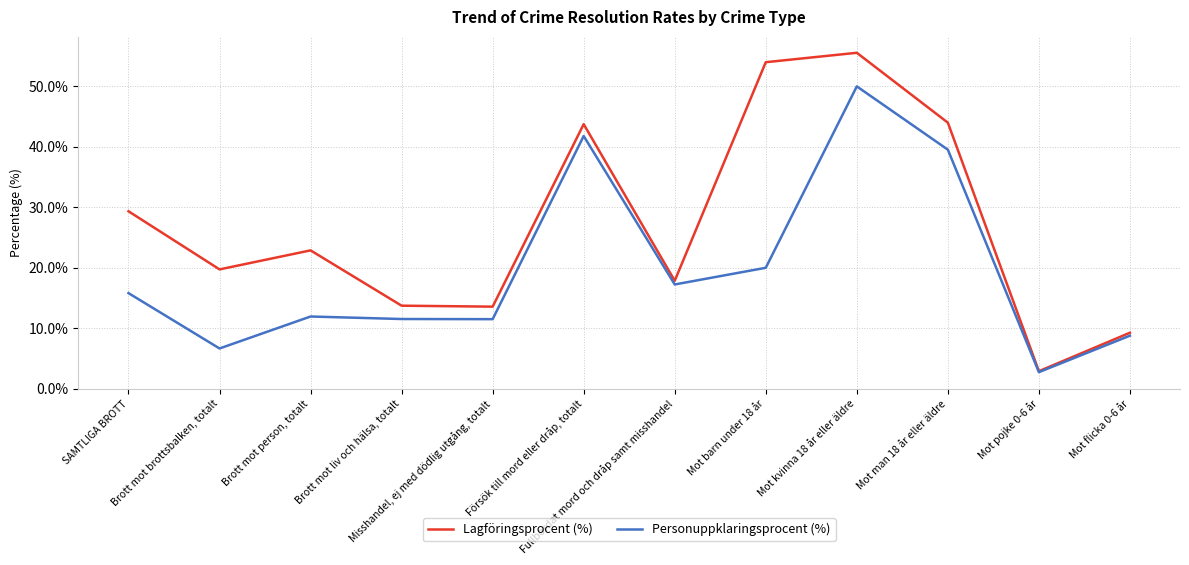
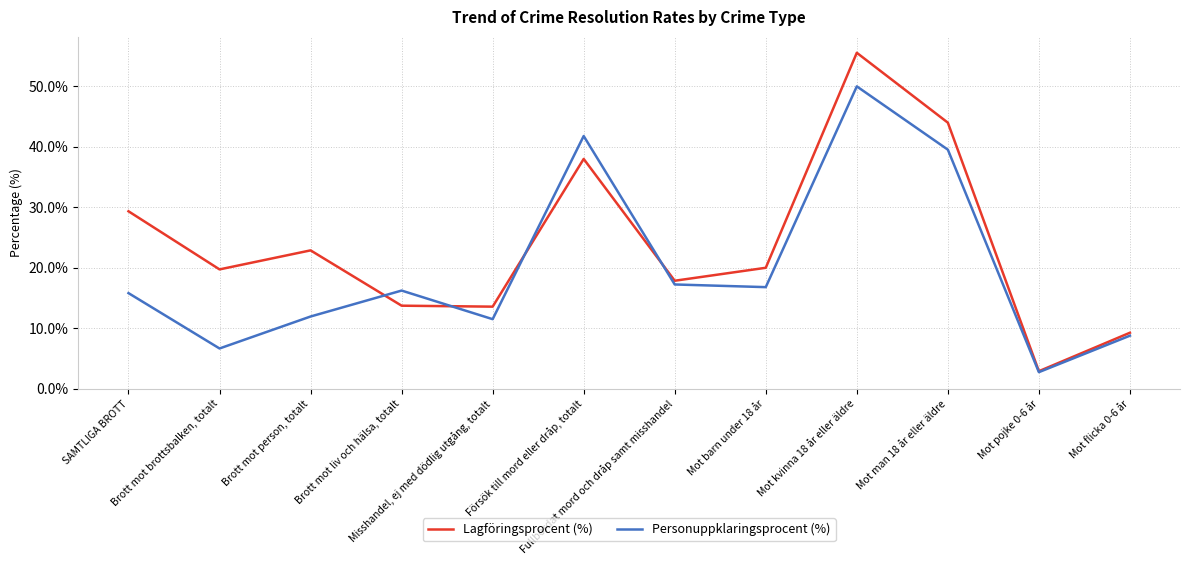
Personuppklaringsprocent (%), Brott mot liv och hälsa, totalt: 12% -> 16%
Lagföringsprocent (%), Försök till mord eller dråp, totalt: 44% -> 38%
Lagföringsprocent (%), Mot barn under 18 år: 54% -> 20%
Personuppklaringsprocent (%), Mot barn under 18 år: 20% -> 17%
